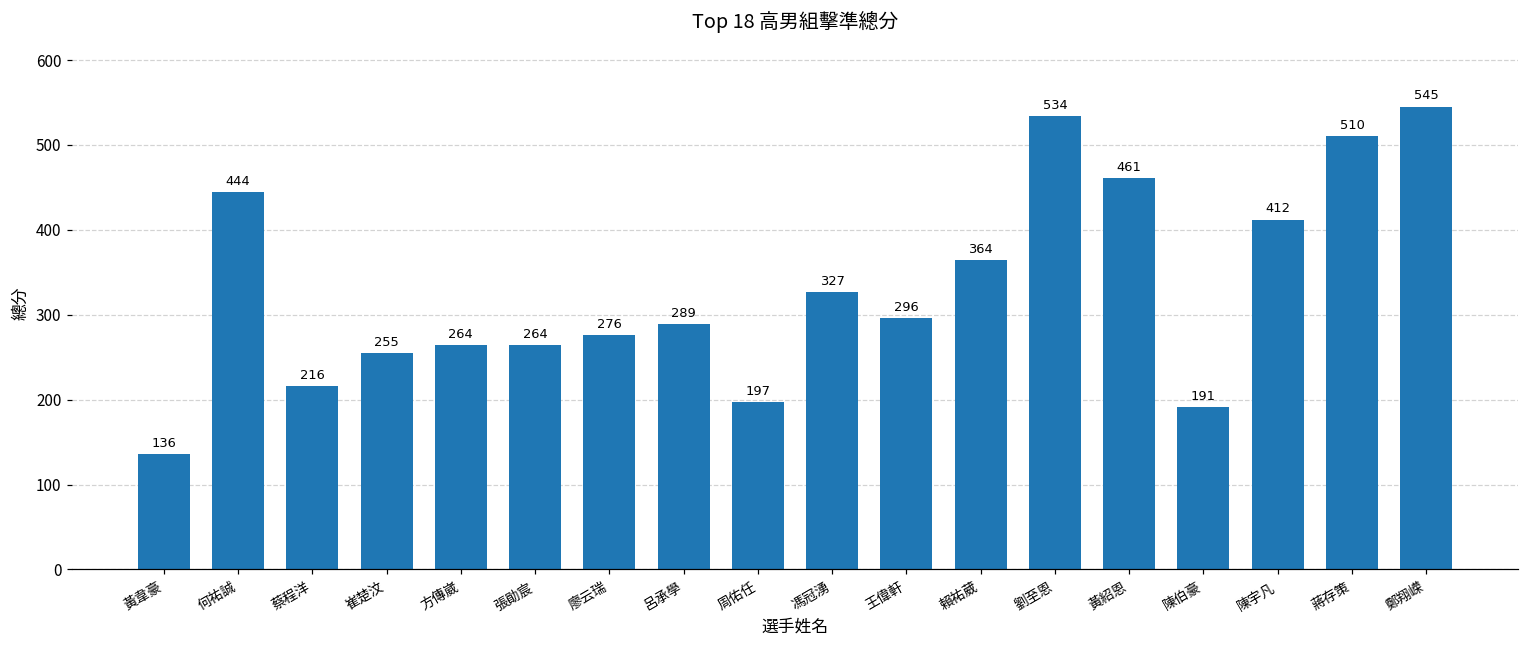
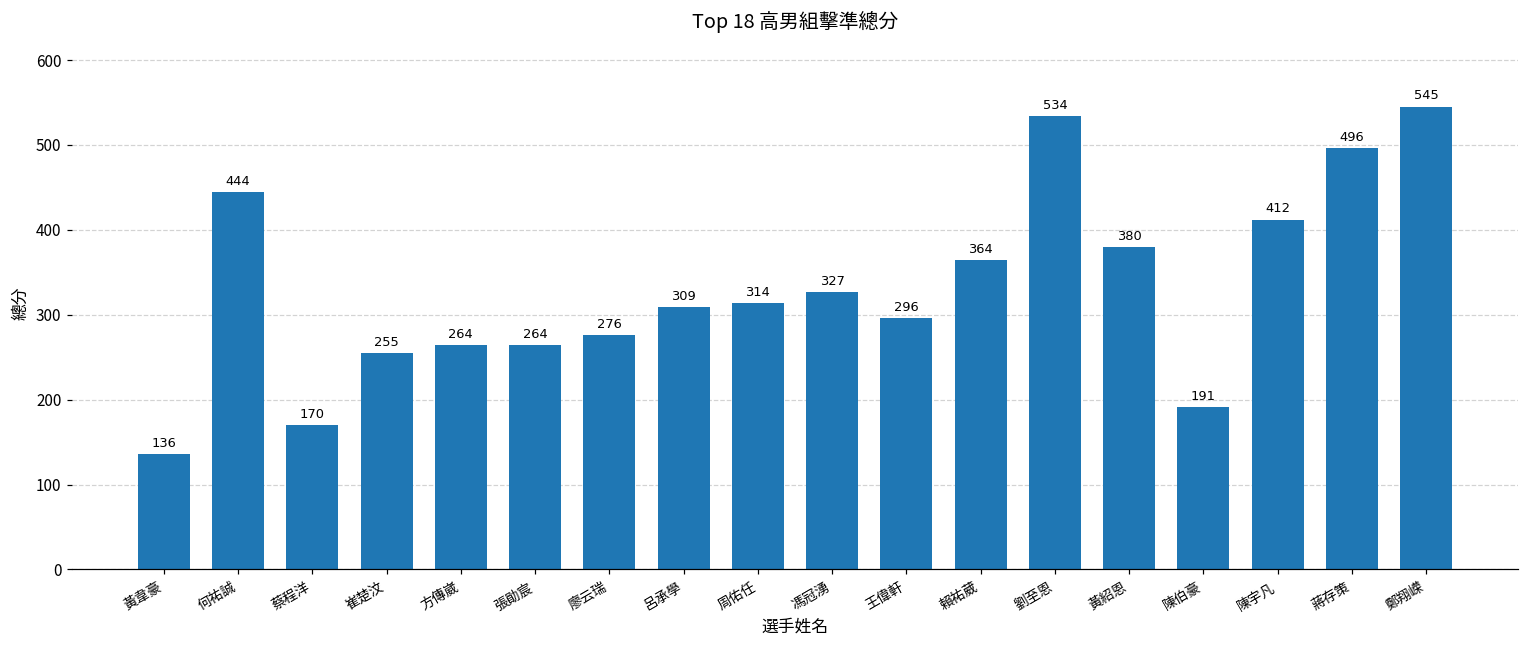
蔡程洋: 216 -> 170
呂承學: 289 -> 309
周佑任: 197 -> 314
黃紹恩: 461 -> 380
蔣存策: 510 -> 496
